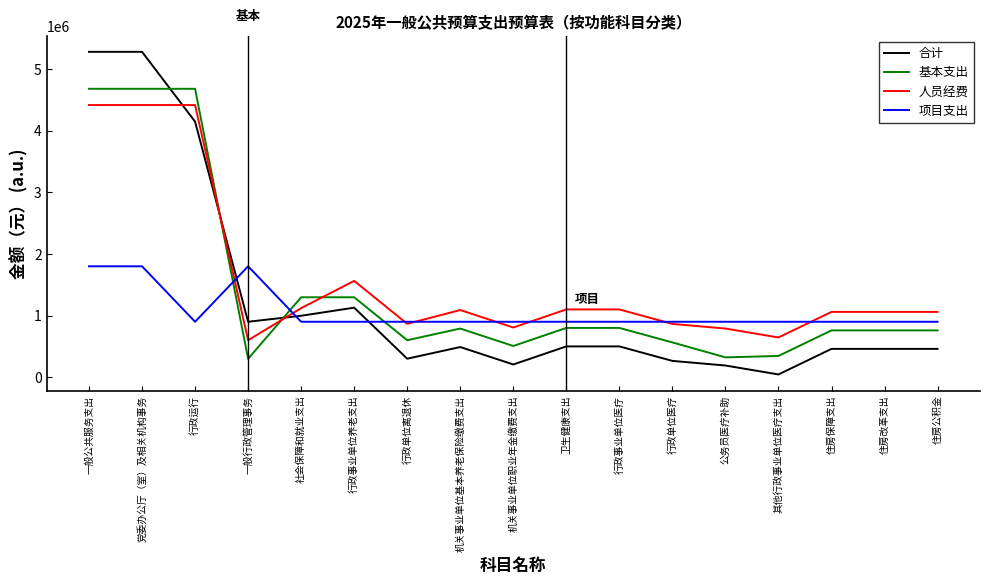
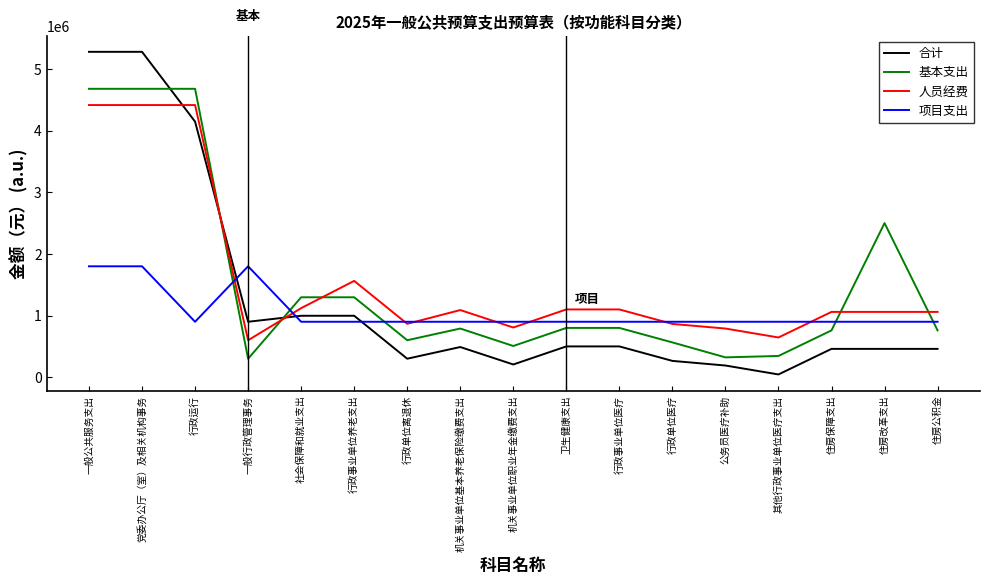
合计, 行政事业单位养老支出: 1100000 -> 1000000
基本支出, 住房改革支出: 800000 -> 2500000
